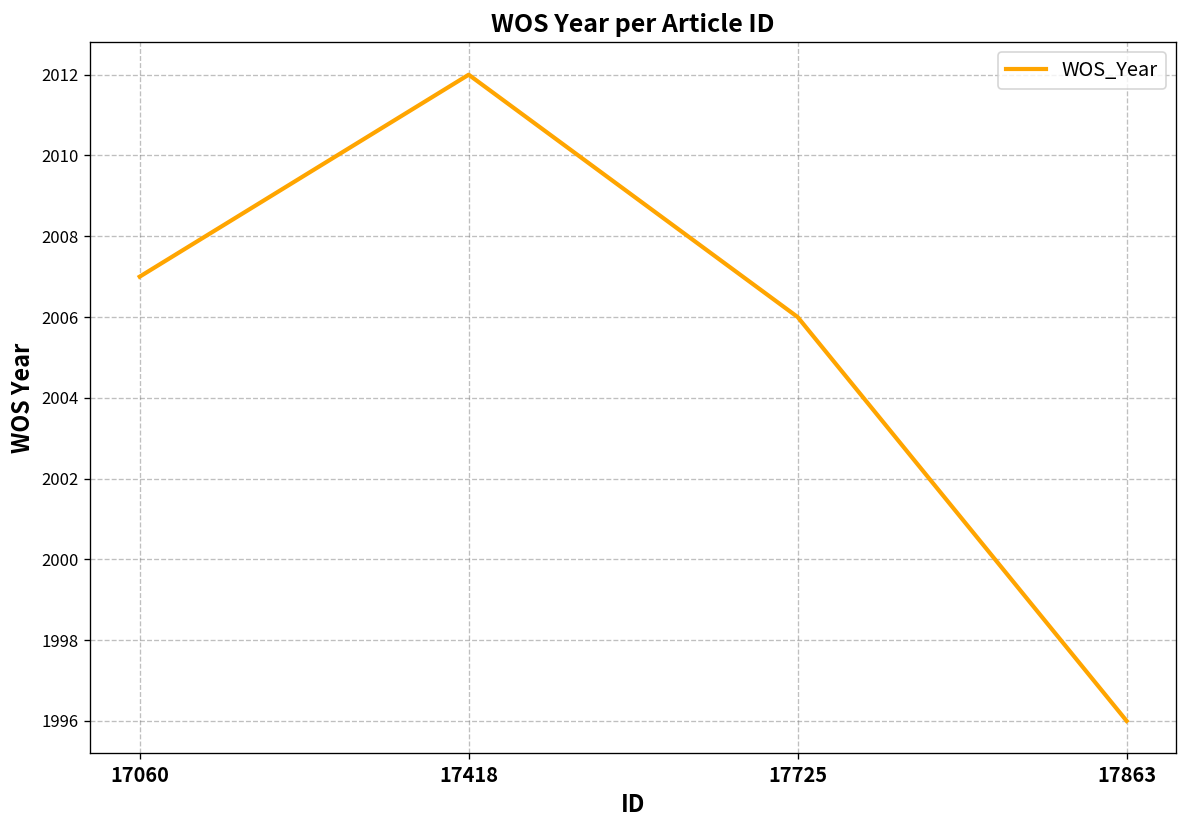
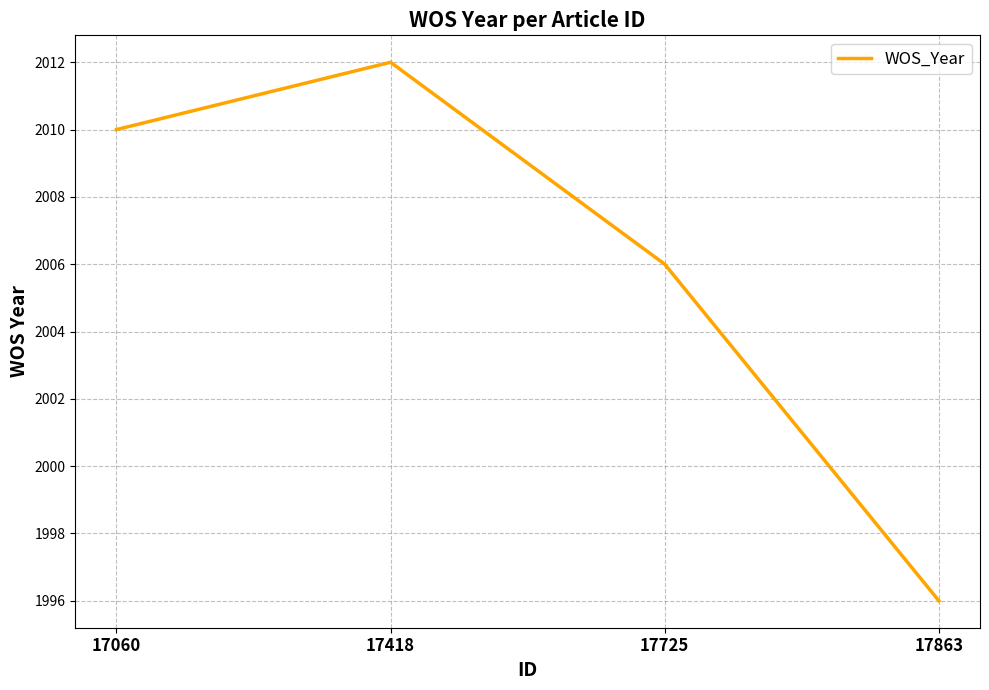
17060: 2007 -> 2010
